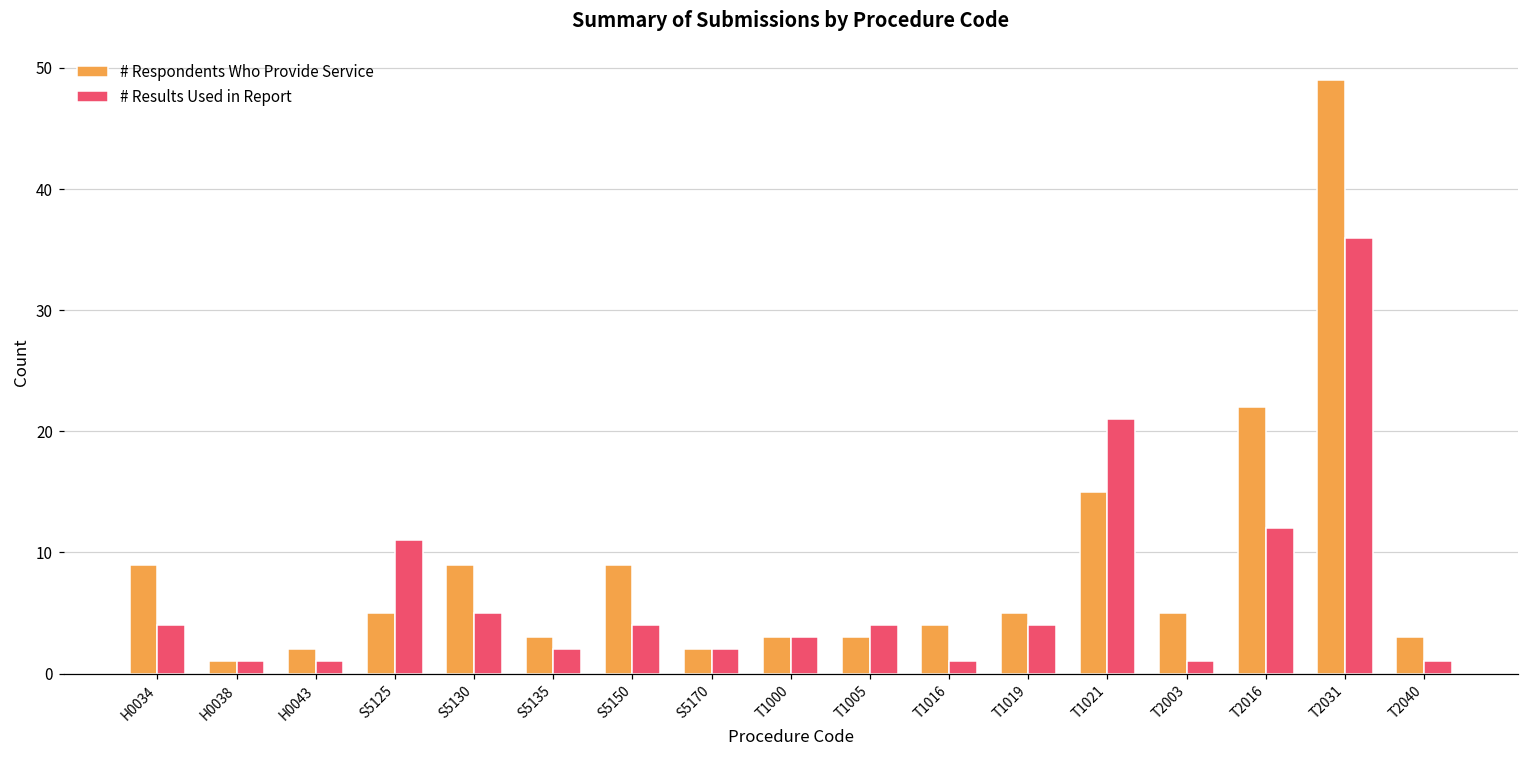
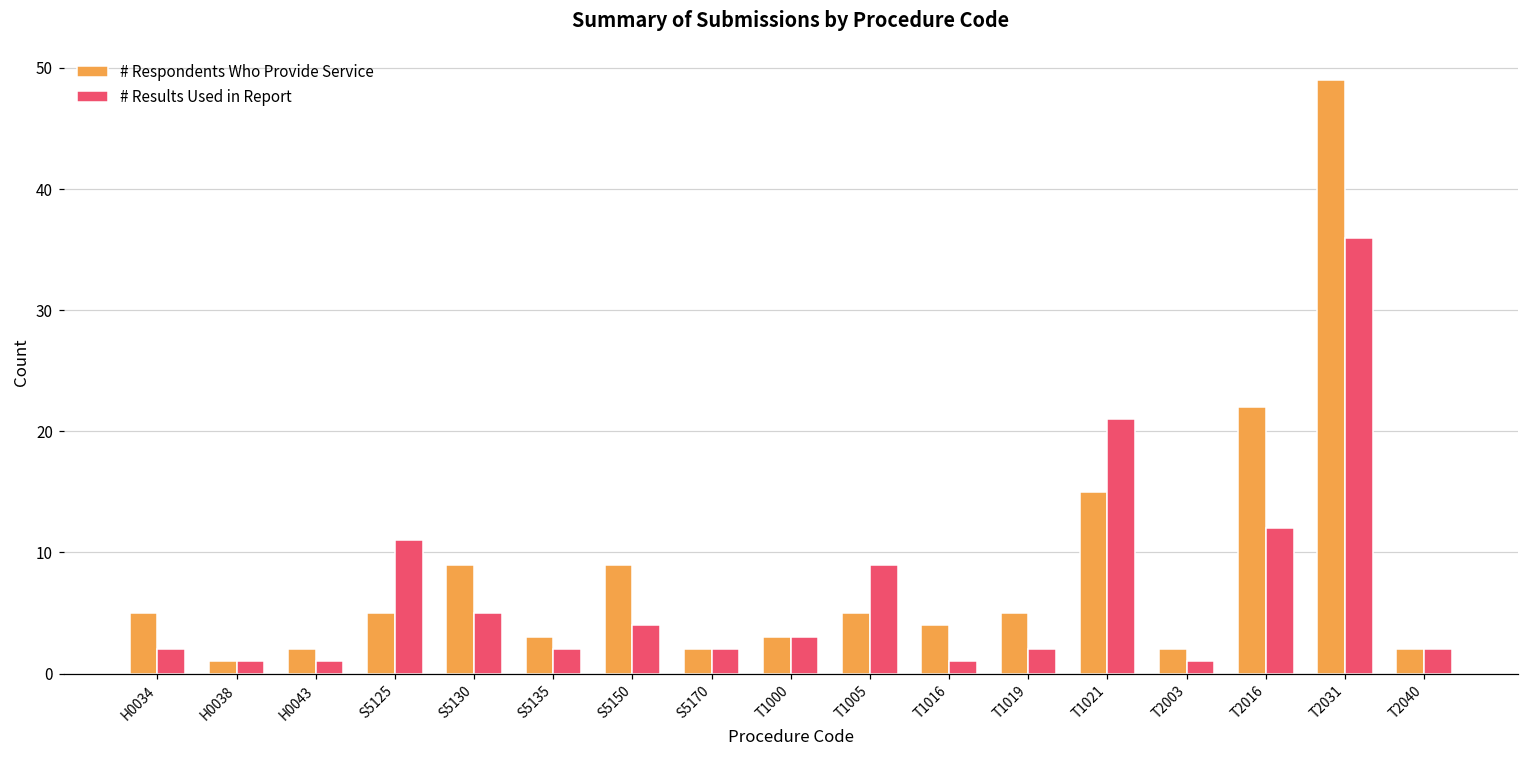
# Respondents Who Provide Service, H0034: 9 -> 5
# Results Used in Report, H0034: 4 -> 2
# Respondents Who Provide Service, T1005: 3 -> 5
# Results Used in Report, T1005: 4 -> 9
# Results Used in Report, T1019: 4 -> 2
# Respondents Who Provide Service, T2003: 5 -> 2
# Respondents Who Provide Service, T2040: 3 -> 2
# Results Used in Report, T2040: 1 -> 2
